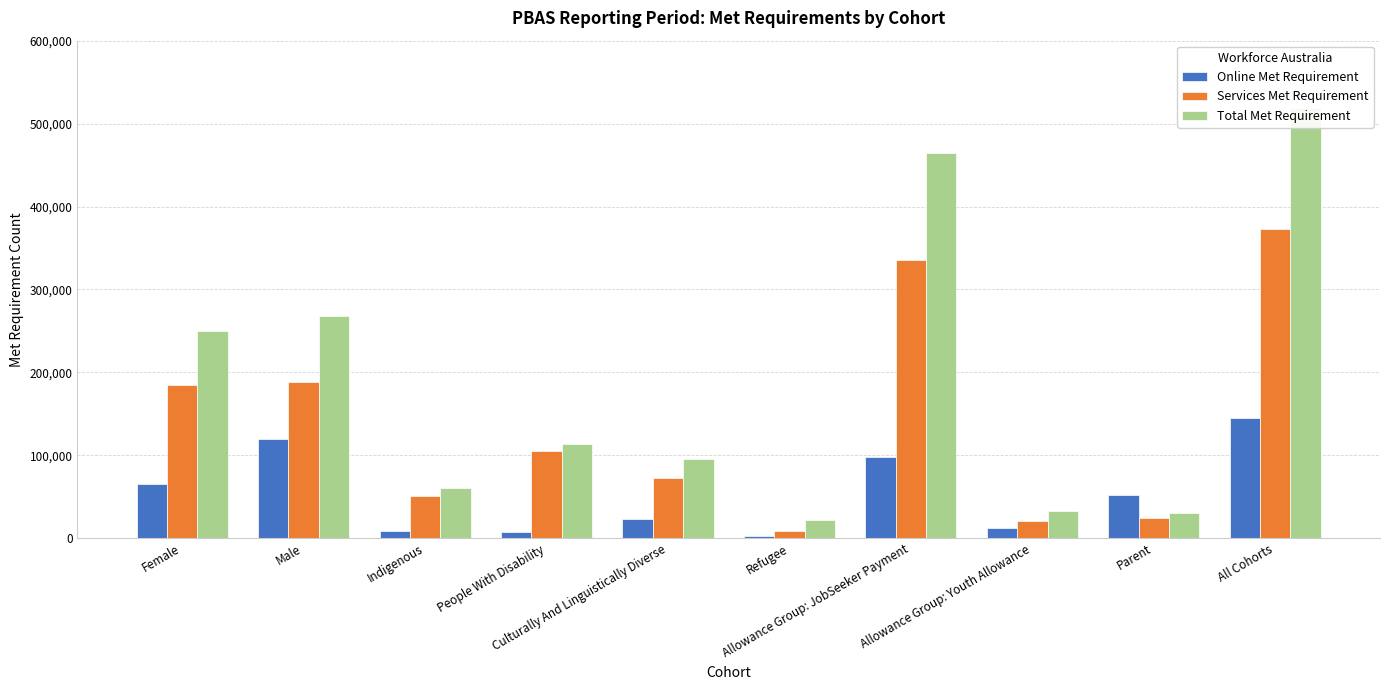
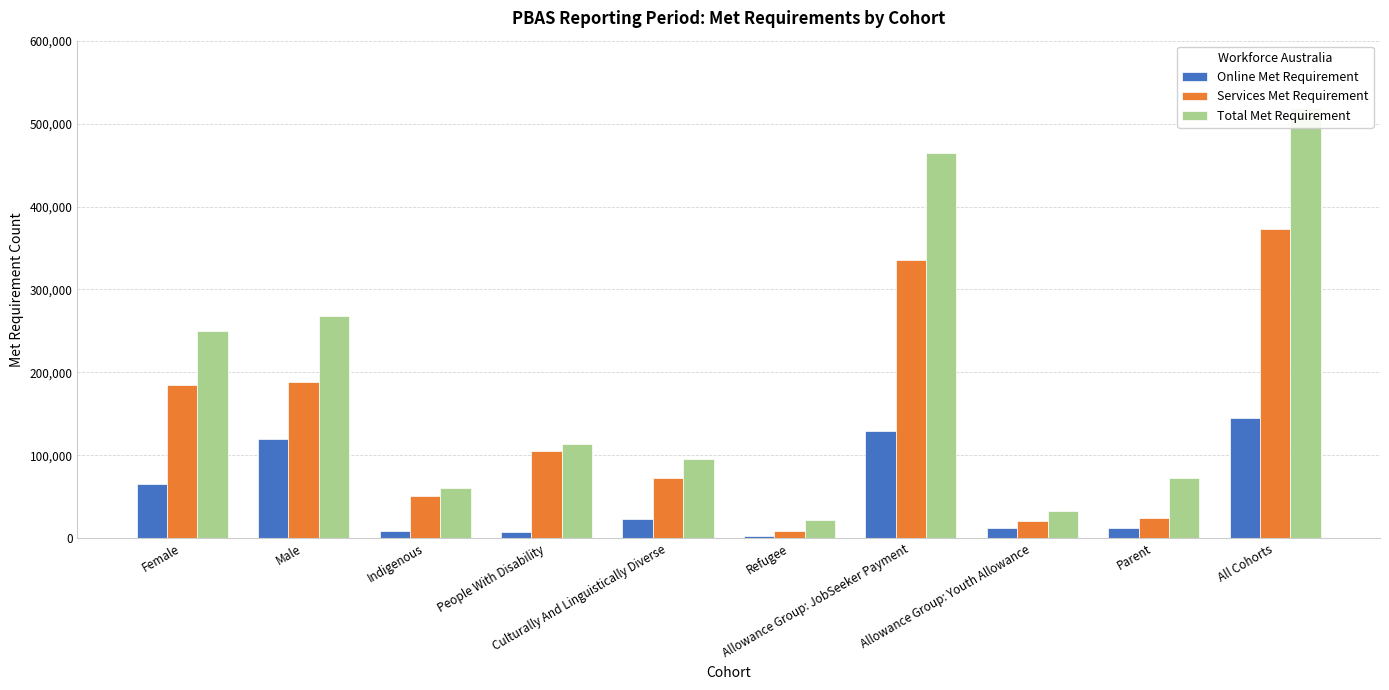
Online Met Requirement, Allowance Group: JobSeeker Payment: 100,000 -> 130,000
Online Met Requirement, Parent: 50,000 -> 10,000
Total Met Requirement, Parent: 30,000 -> 70,000
